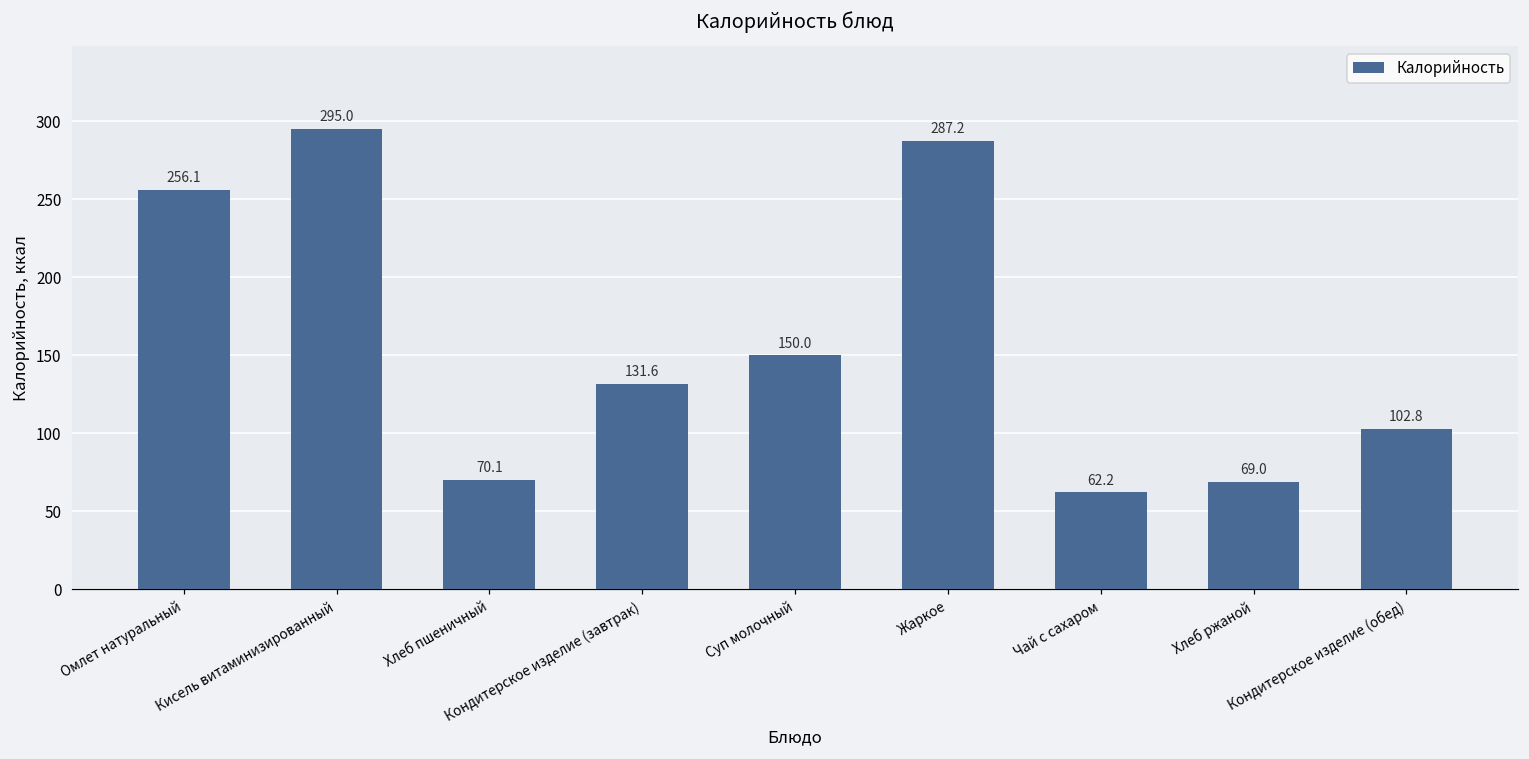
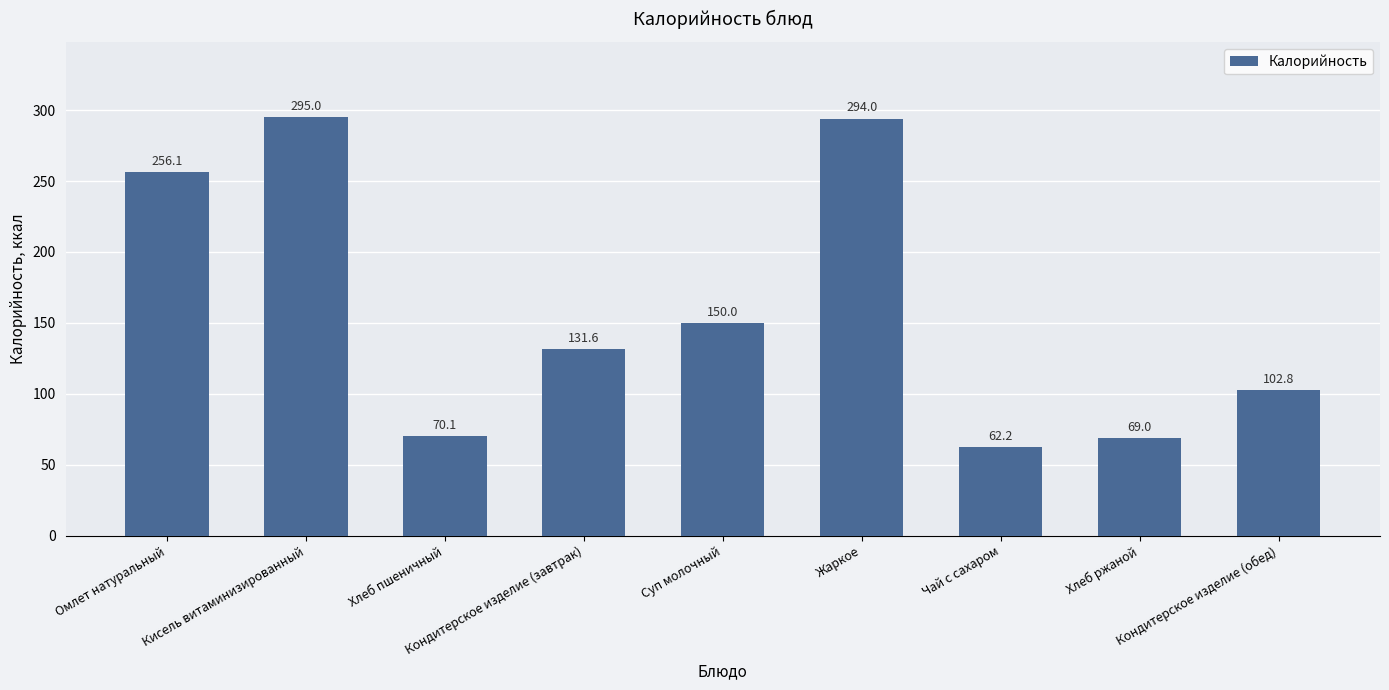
Жаркое: 287.2 -> 294.0
